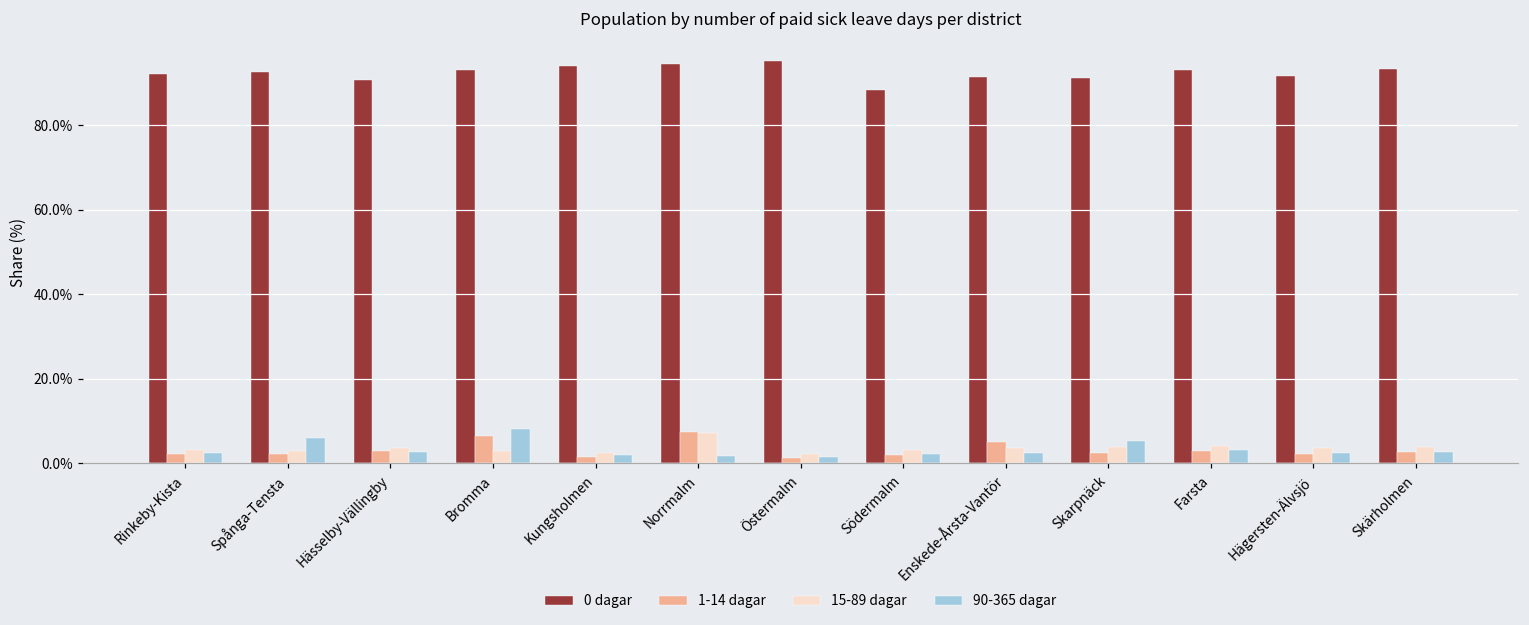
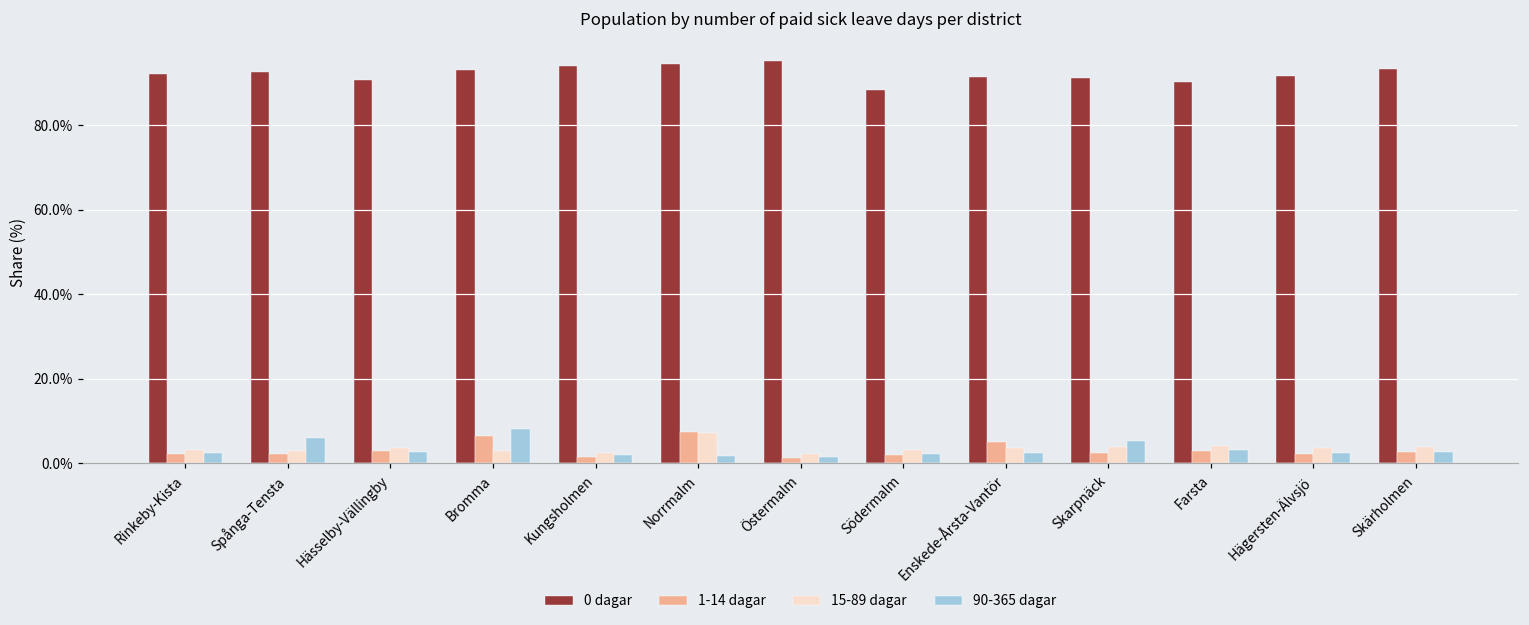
0 dagar, Farsta: 93% -> 90%
